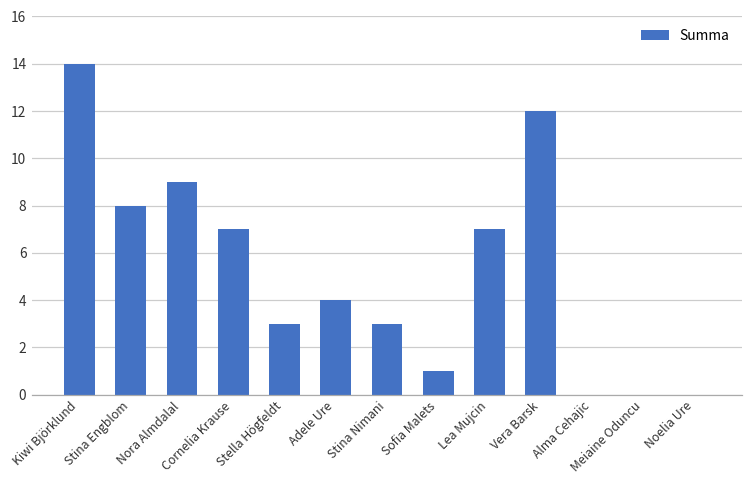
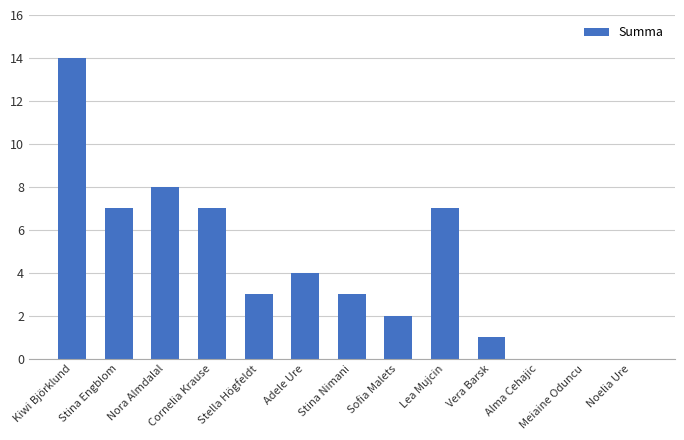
Stina Engblom: 8 -> 7
Nora Almdalal: 9 -> 8
Sofia Malets: 1 -> 2
Vera Barsk: 12 -> 1
